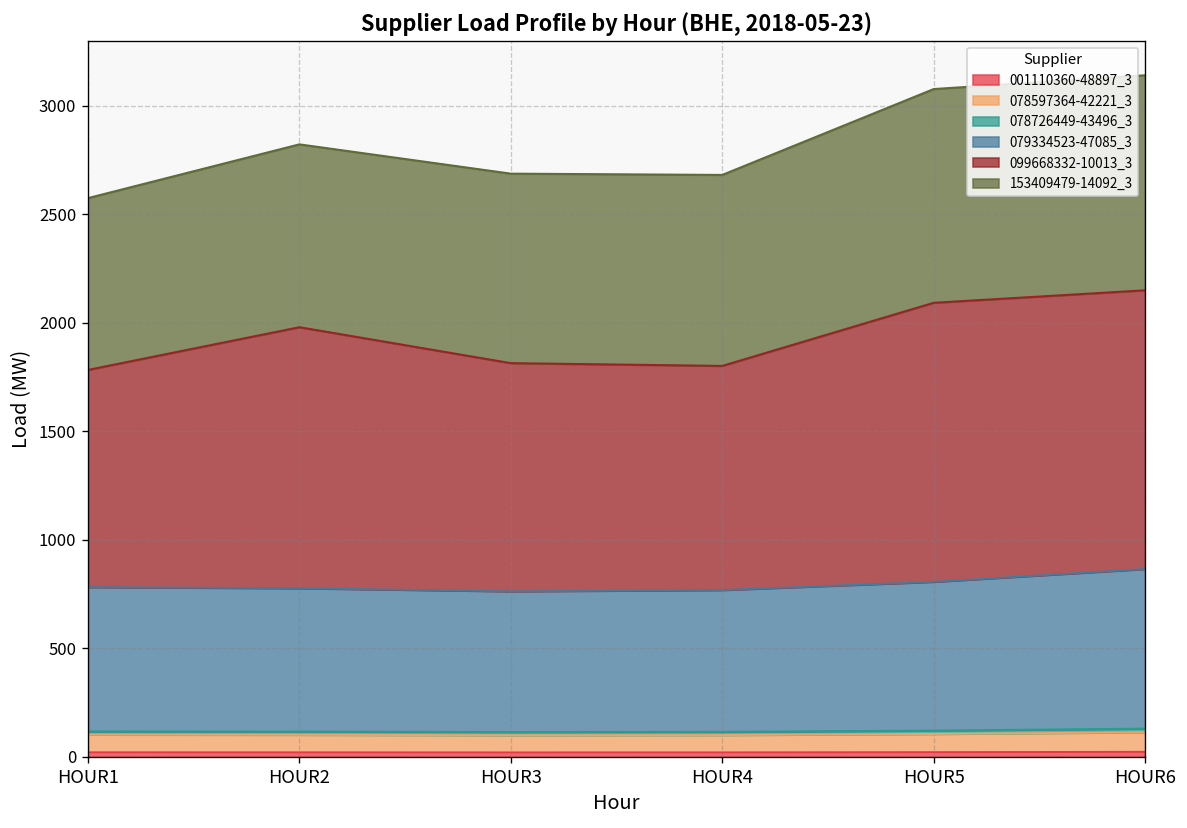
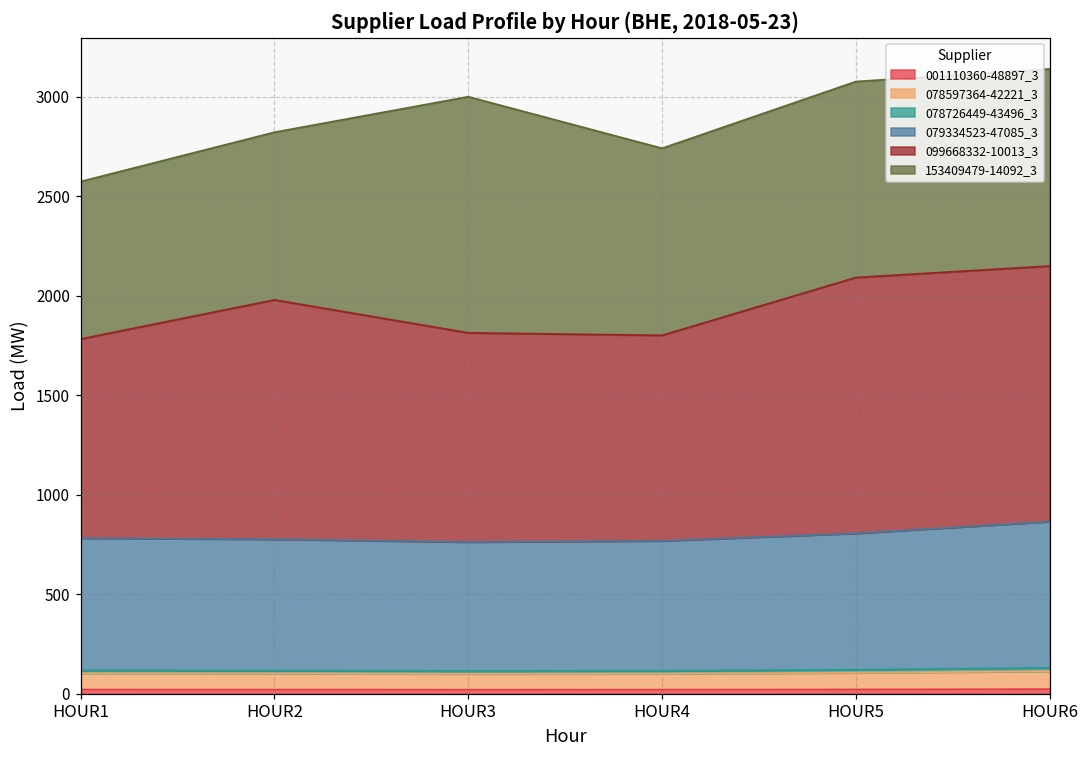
153409479-14092_3, HOUR3: 870 -> 1190
153409479-14092_3, HOUR4: 880 -> 940
